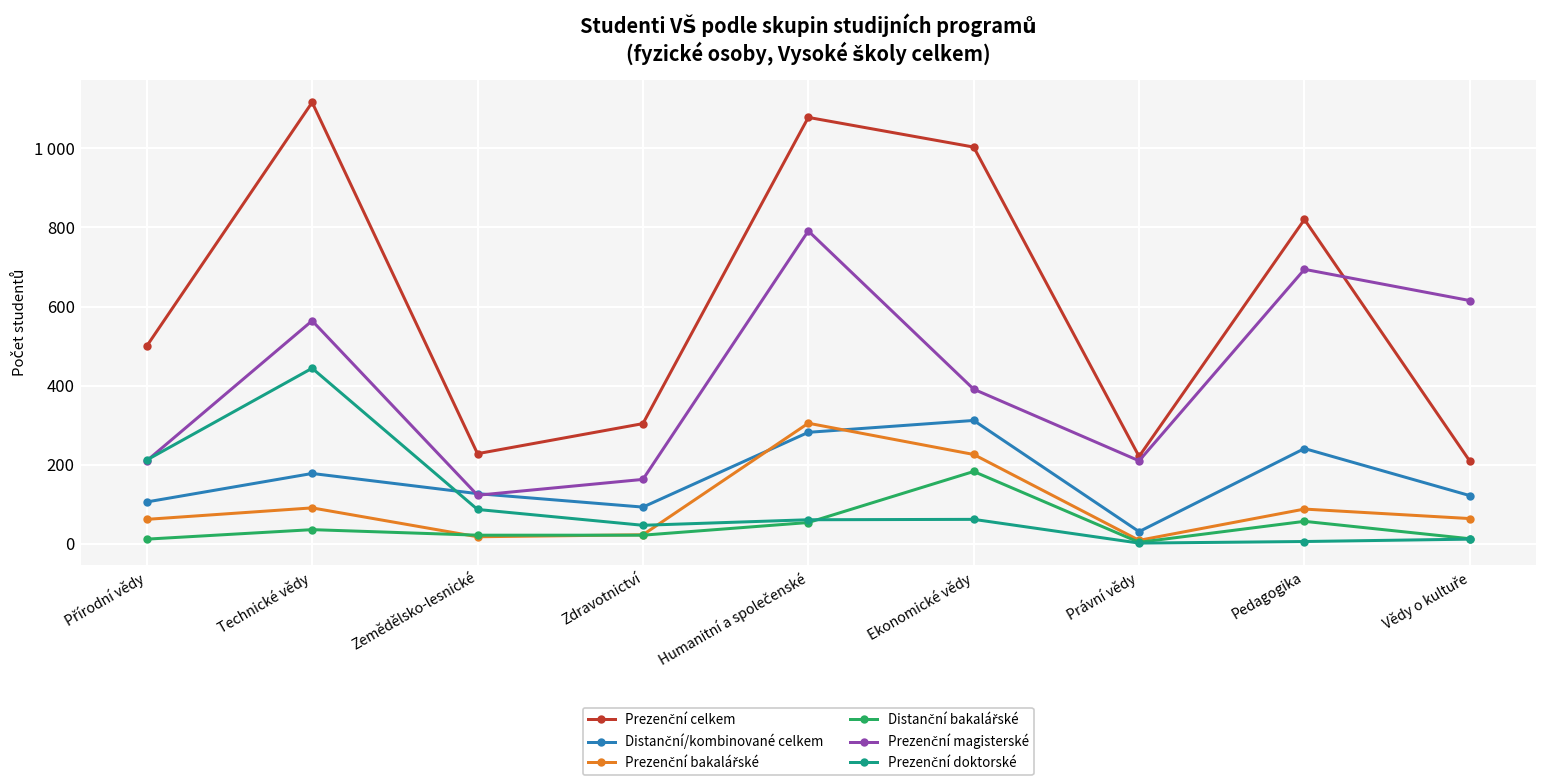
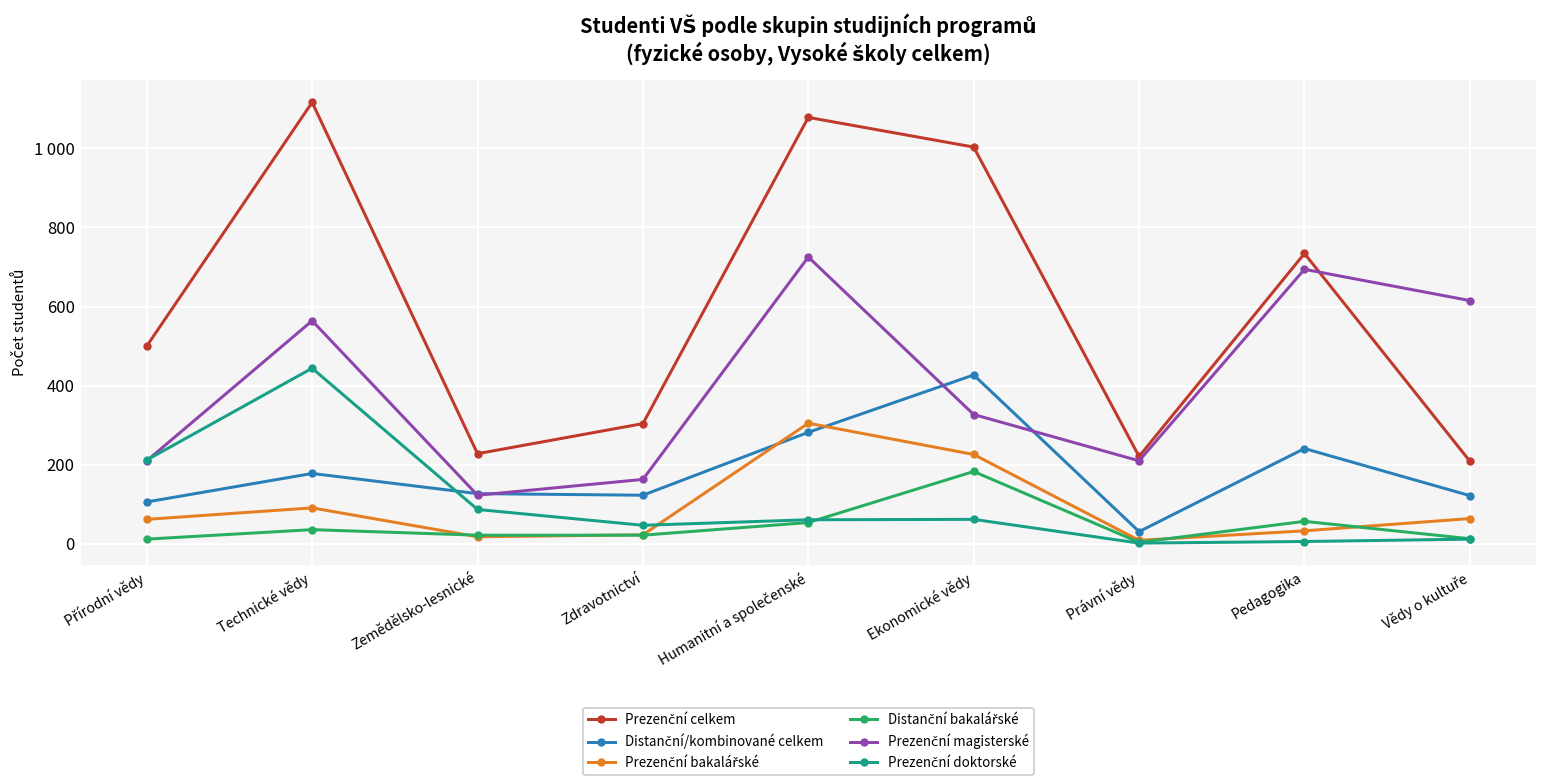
Distanční/kombinované celkem, Zdravotnictví: 90 -> 120
Prezenční magisterské, Humanitní a společenské: 790 -> 730
Distanční/kombinované celkem, Ekonomické vědy: 310 -> 430
Prezenční magisterské, Ekonomické vědy: 390 -> 330
Prezenční celkem, Pedagogika: 820 -> 730
Prezenční bakalářské, Pedagogika: 90 -> 30
